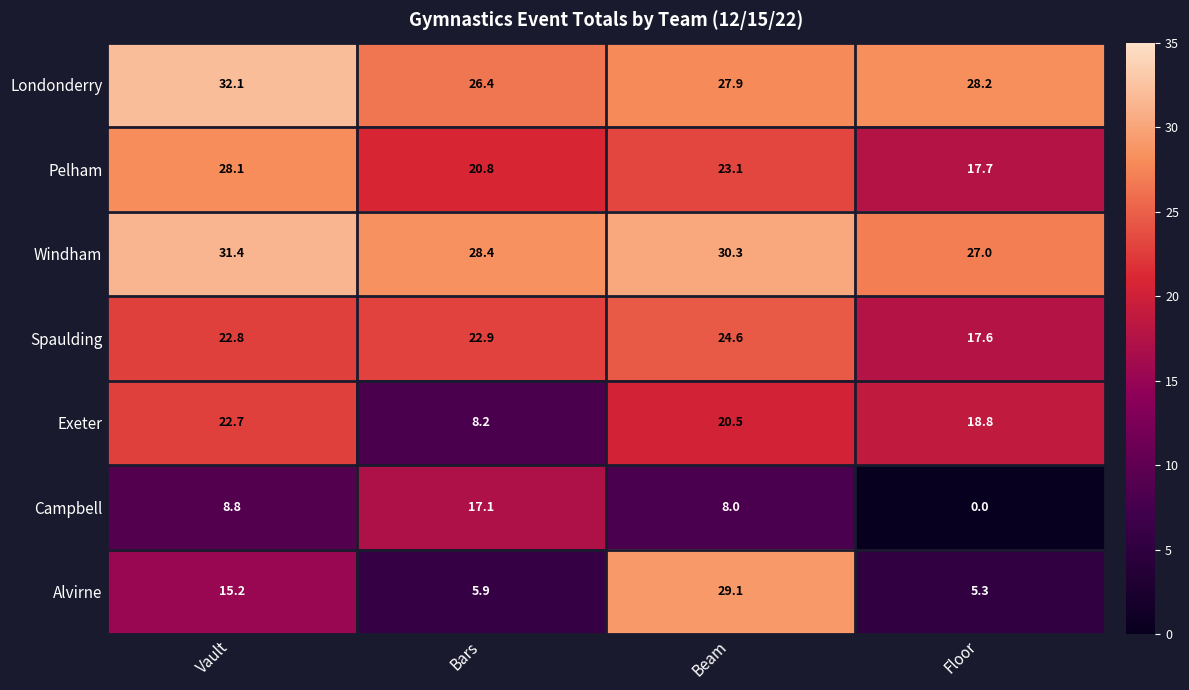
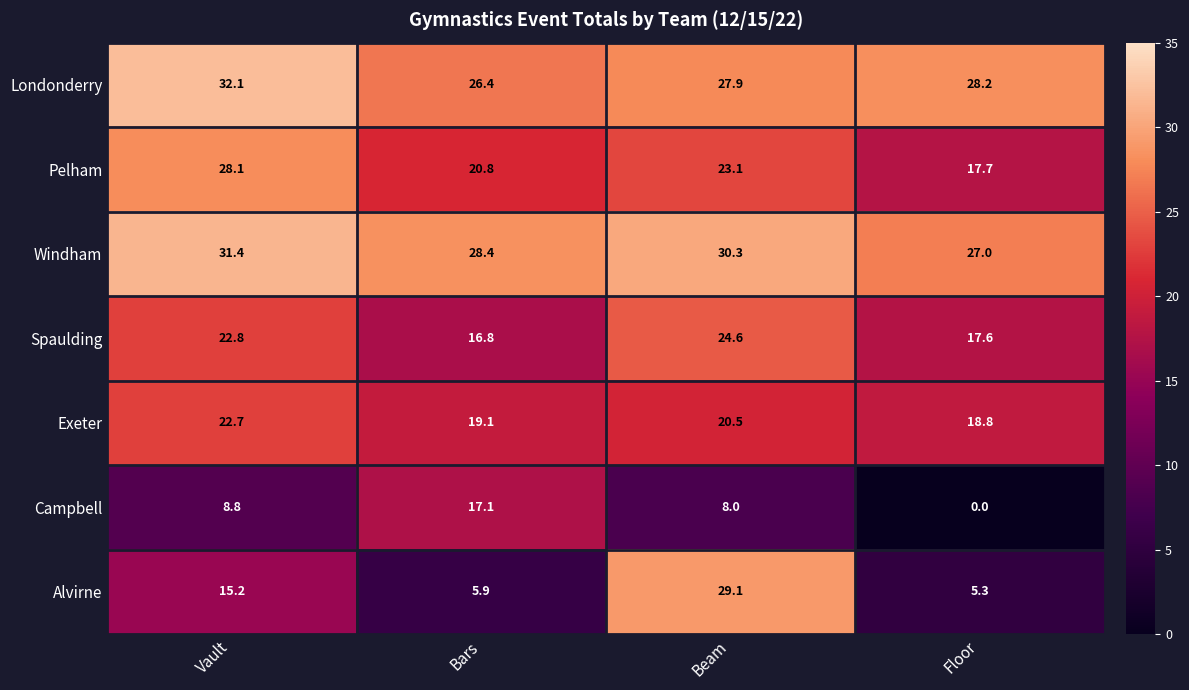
Spaulding, Bars: 22.9 -> 16.8
Exeter, Bars: 8.2 -> 19.1
